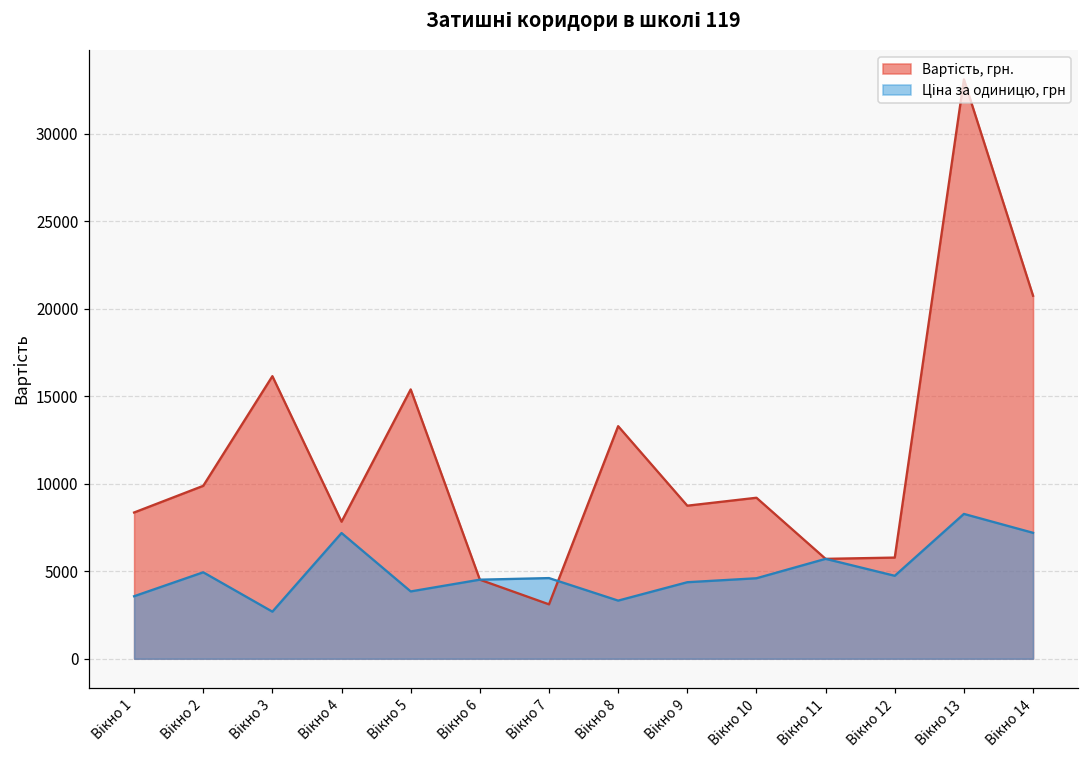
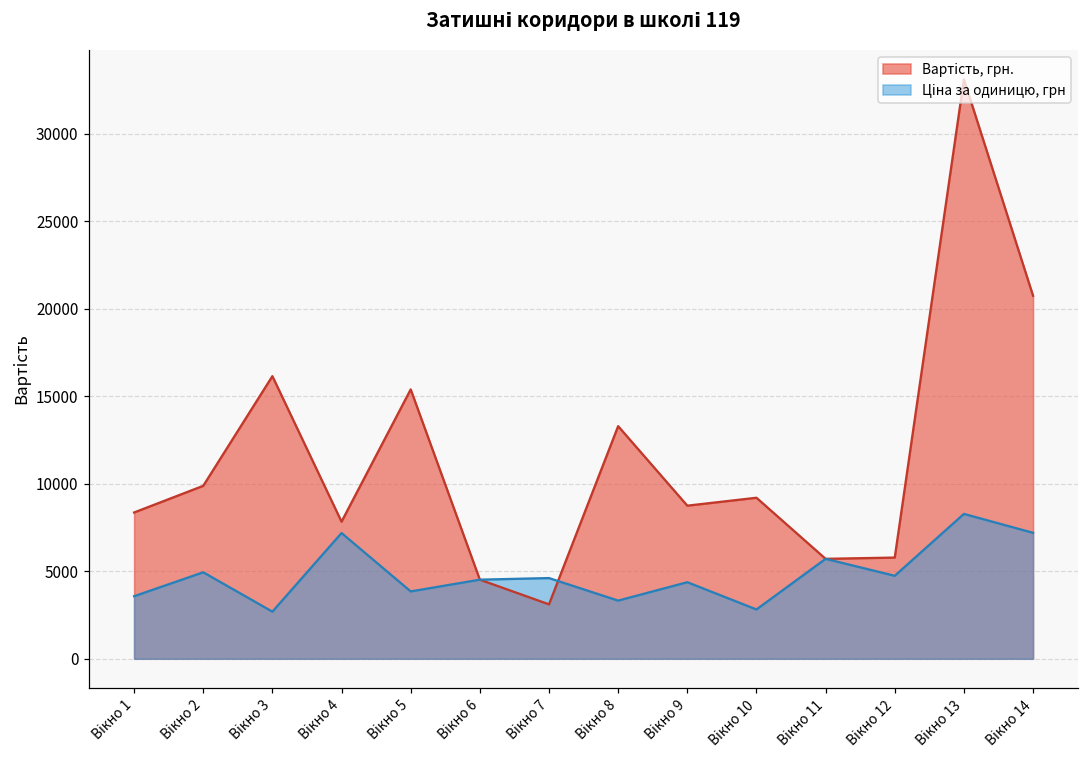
Ціна за одиницю, грн, Вікно 10: 4600 -> 2800
